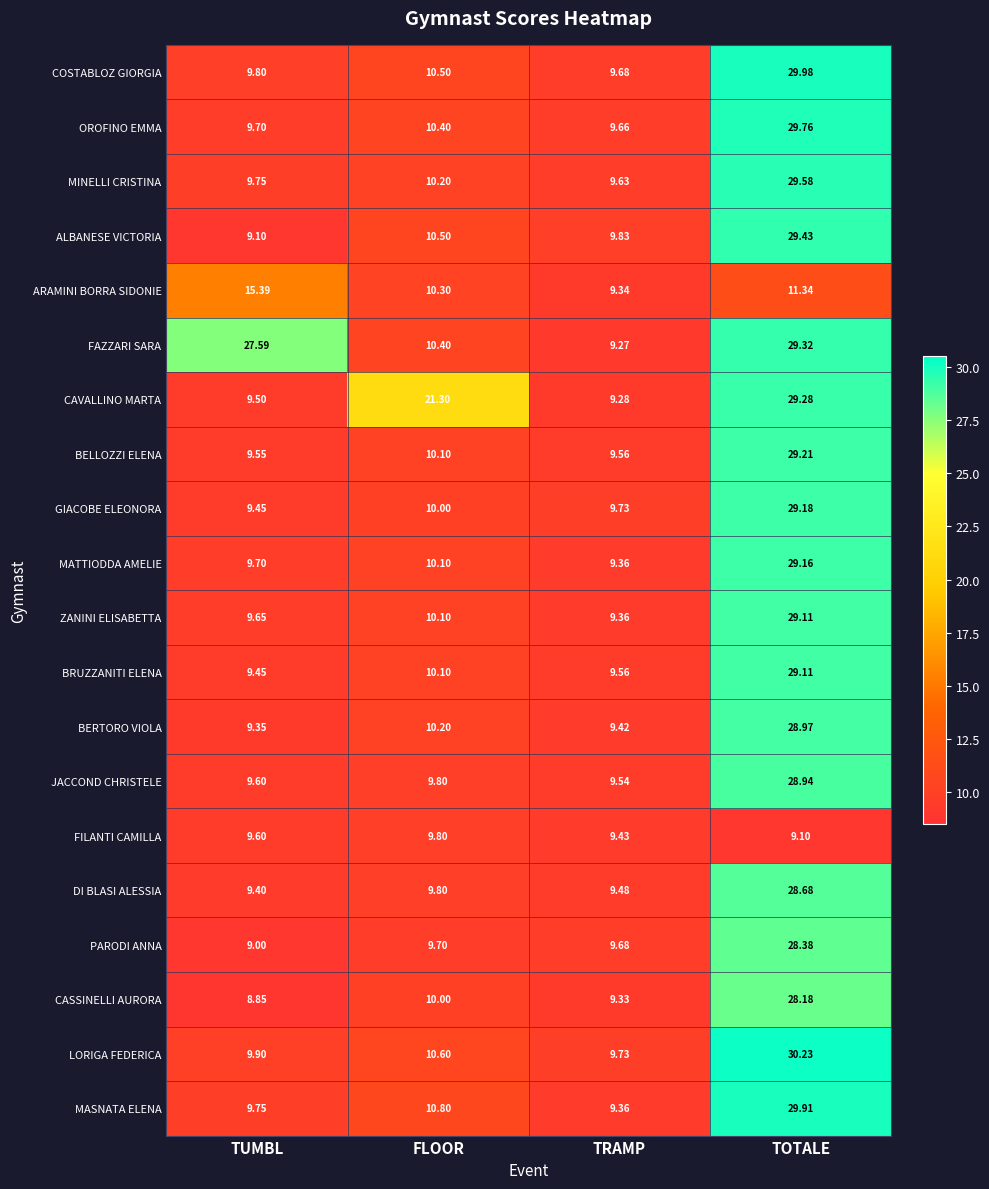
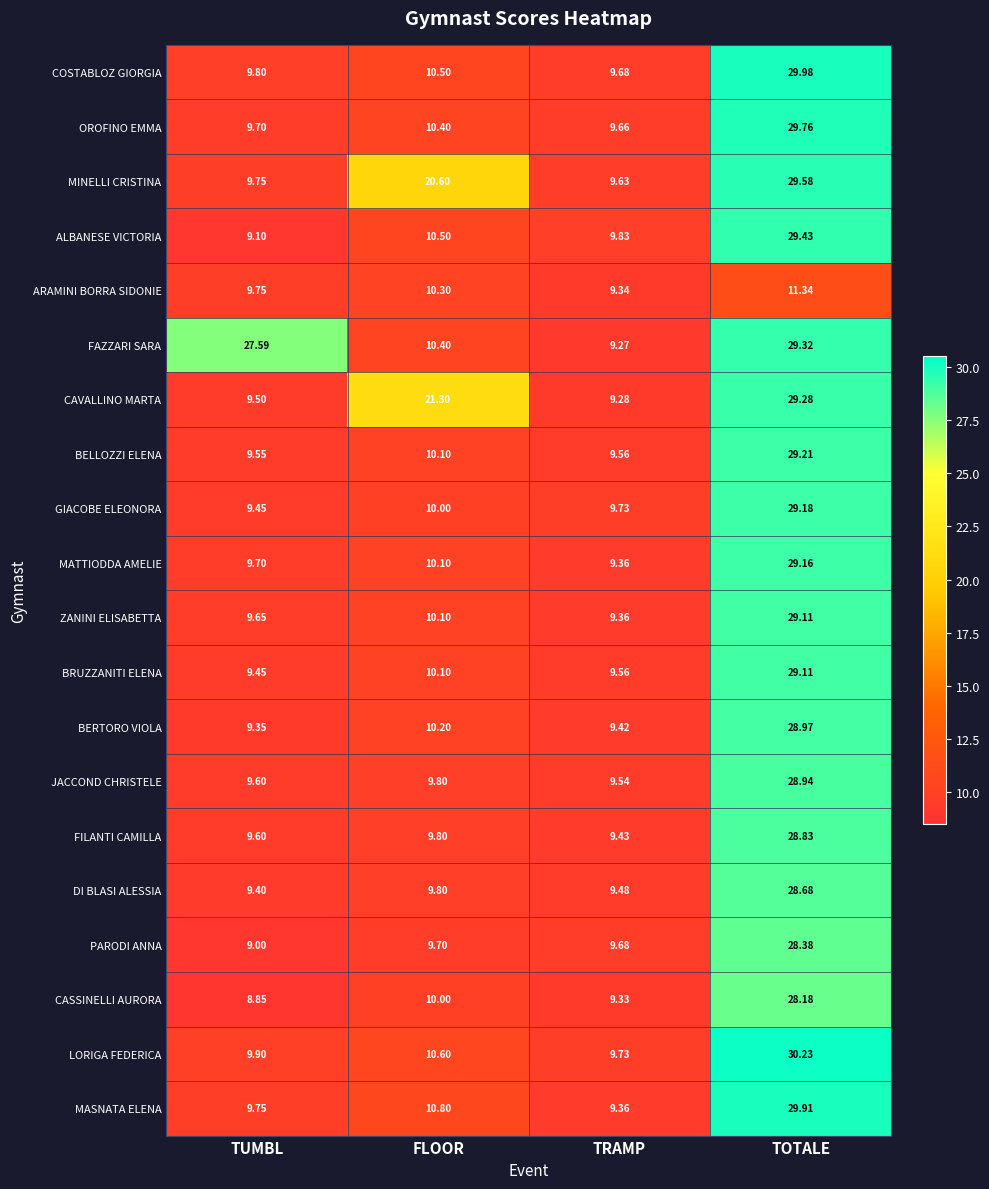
MINELLI CRISTINA, FLOOR: 10.20 -> 20.60
ARAMINI BORRA SIDONIE, TUMBL: 15.39 -> 9.75
FILANTI CAMILLA, TOTALE: 9.10 -> 28.83
